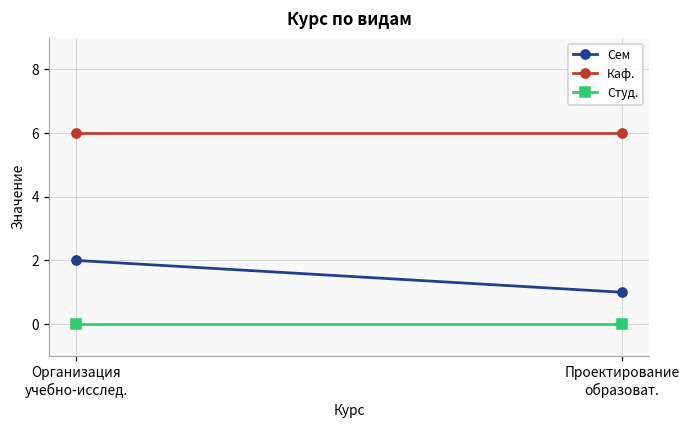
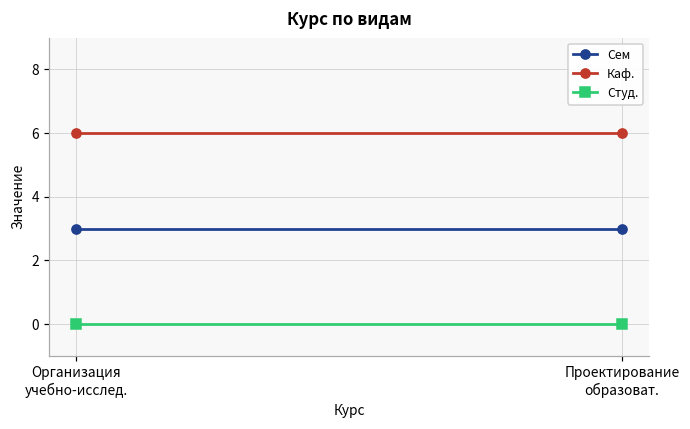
Сем, Организация учебно-исслед.: 2 -> 3
Сем, Проектирование образоват.: 1 -> 3
